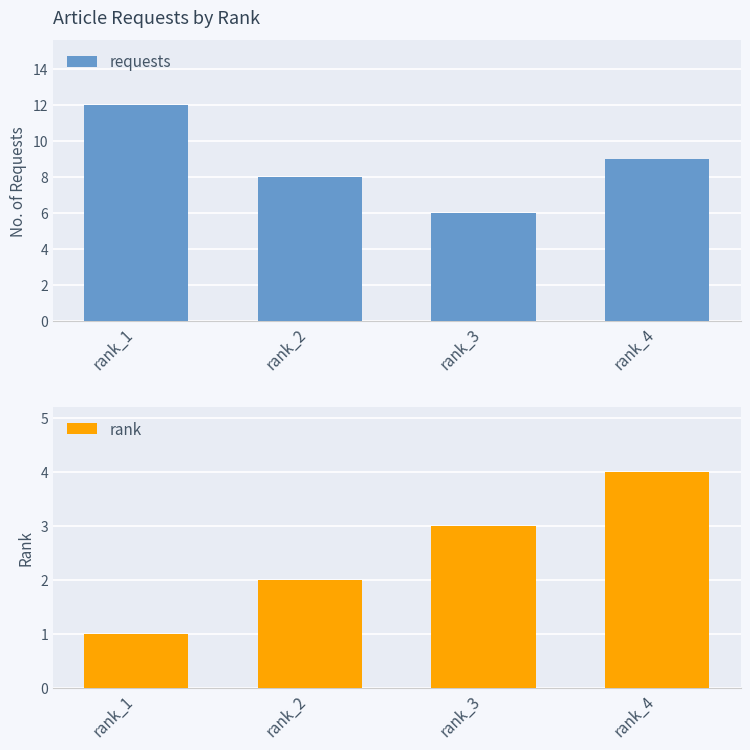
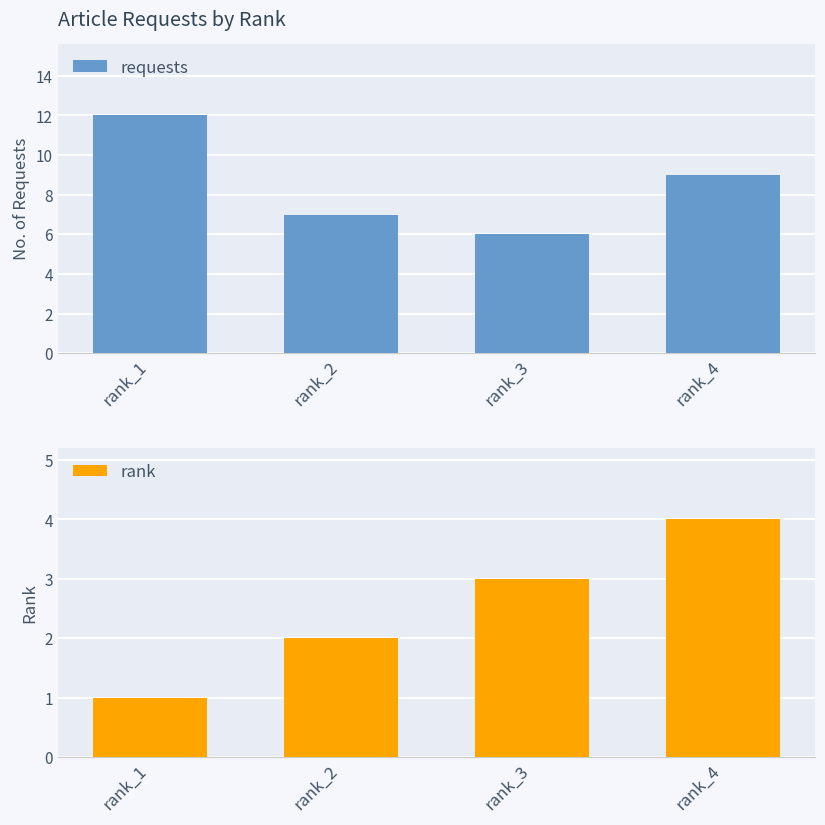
Article Requests by Rank, rank_2: 8 -> 7
